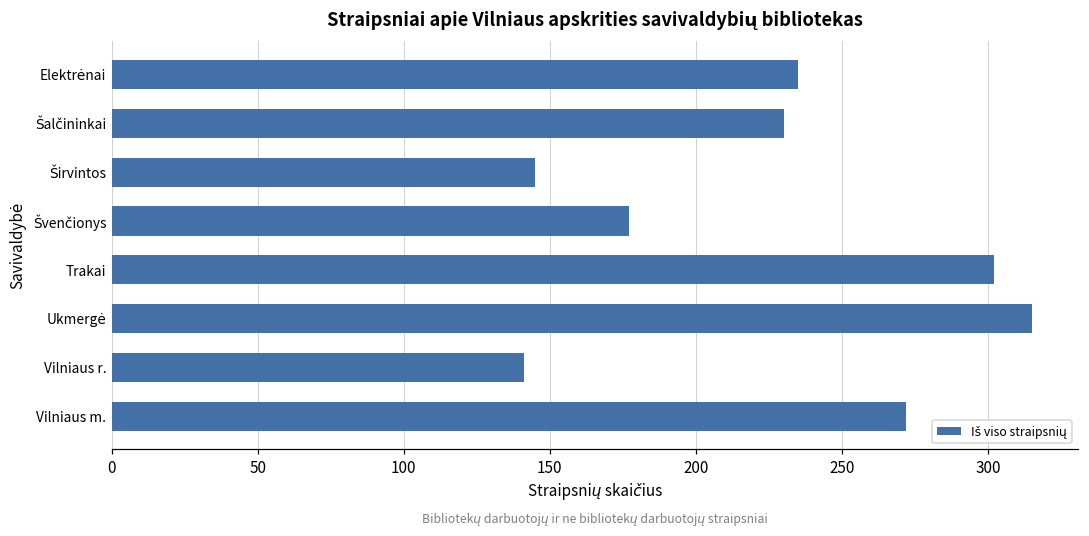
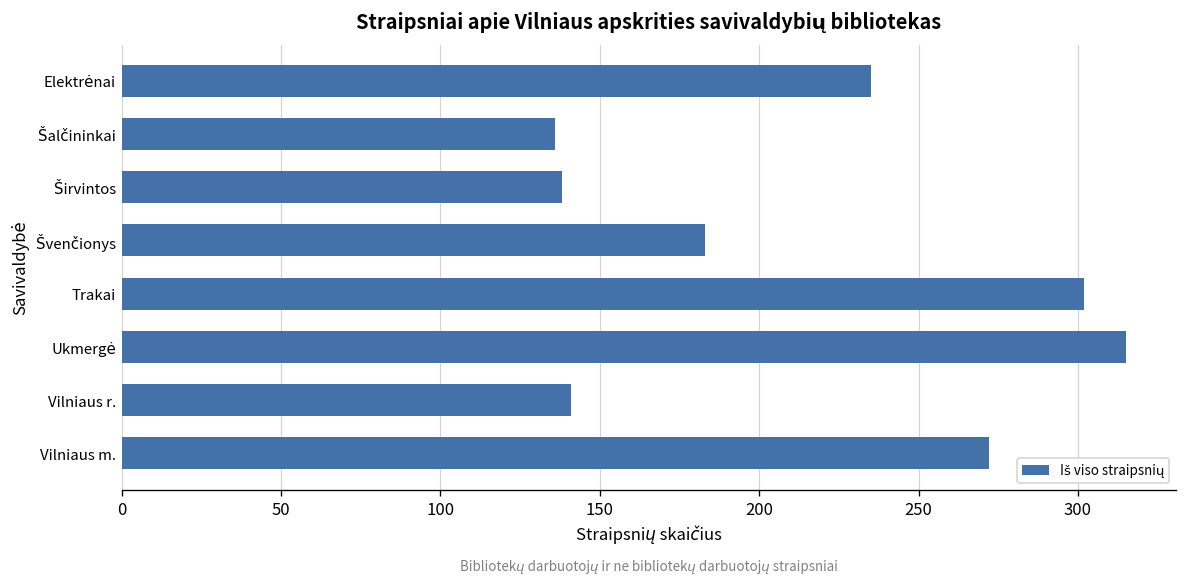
Šalčininkai: 230 -> 136
Širvintos: 145 -> 138
Švenčionys: 177 -> 183
